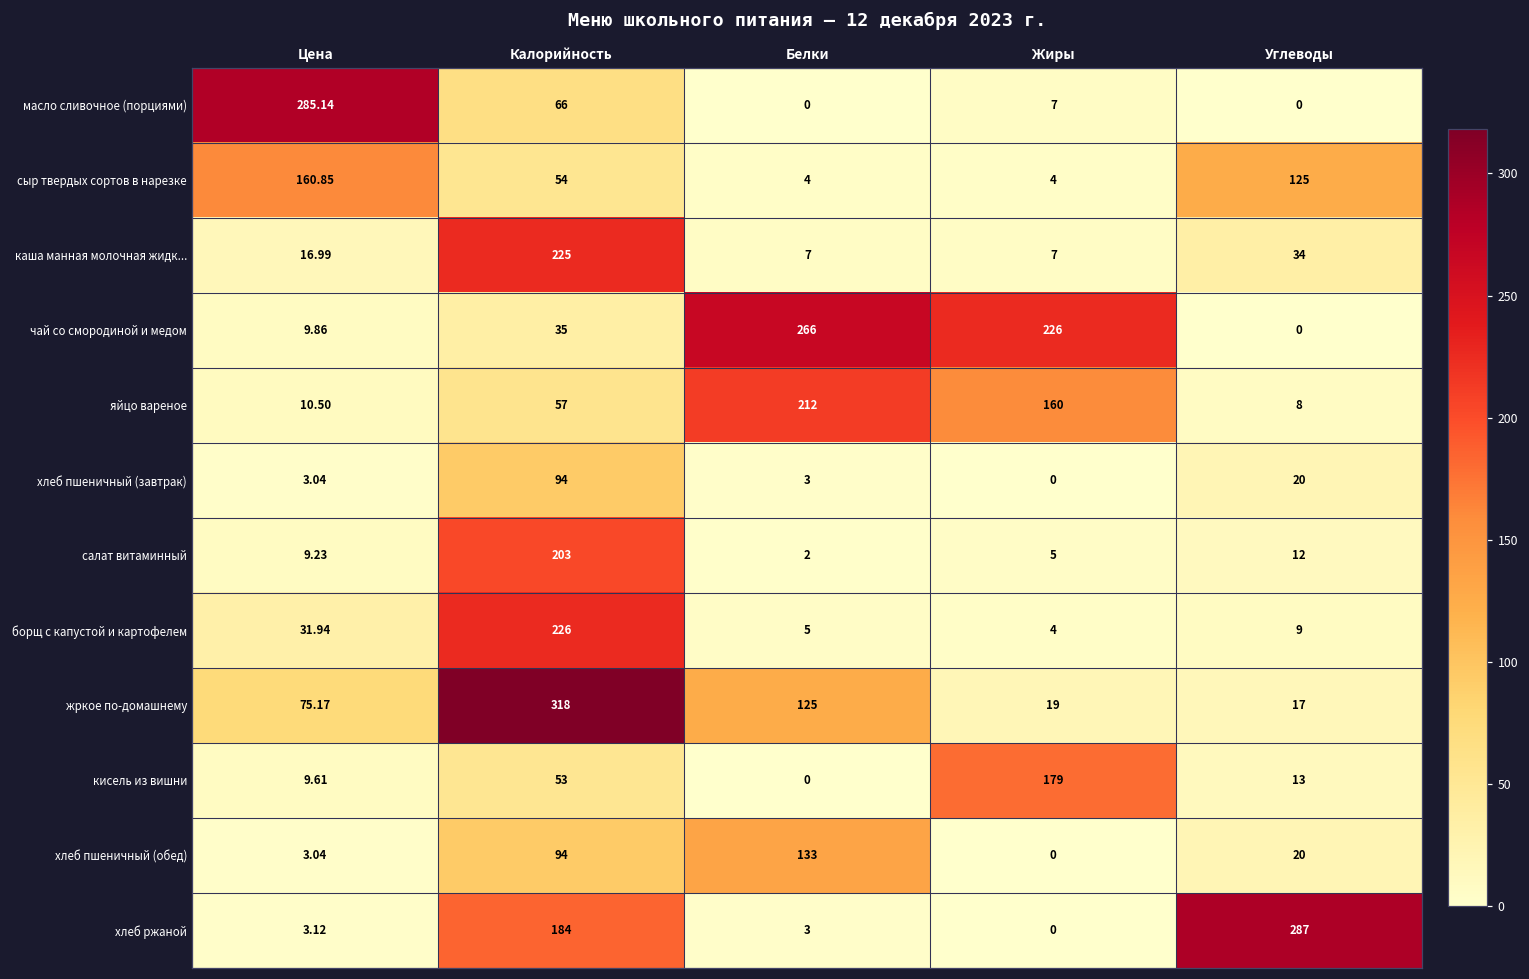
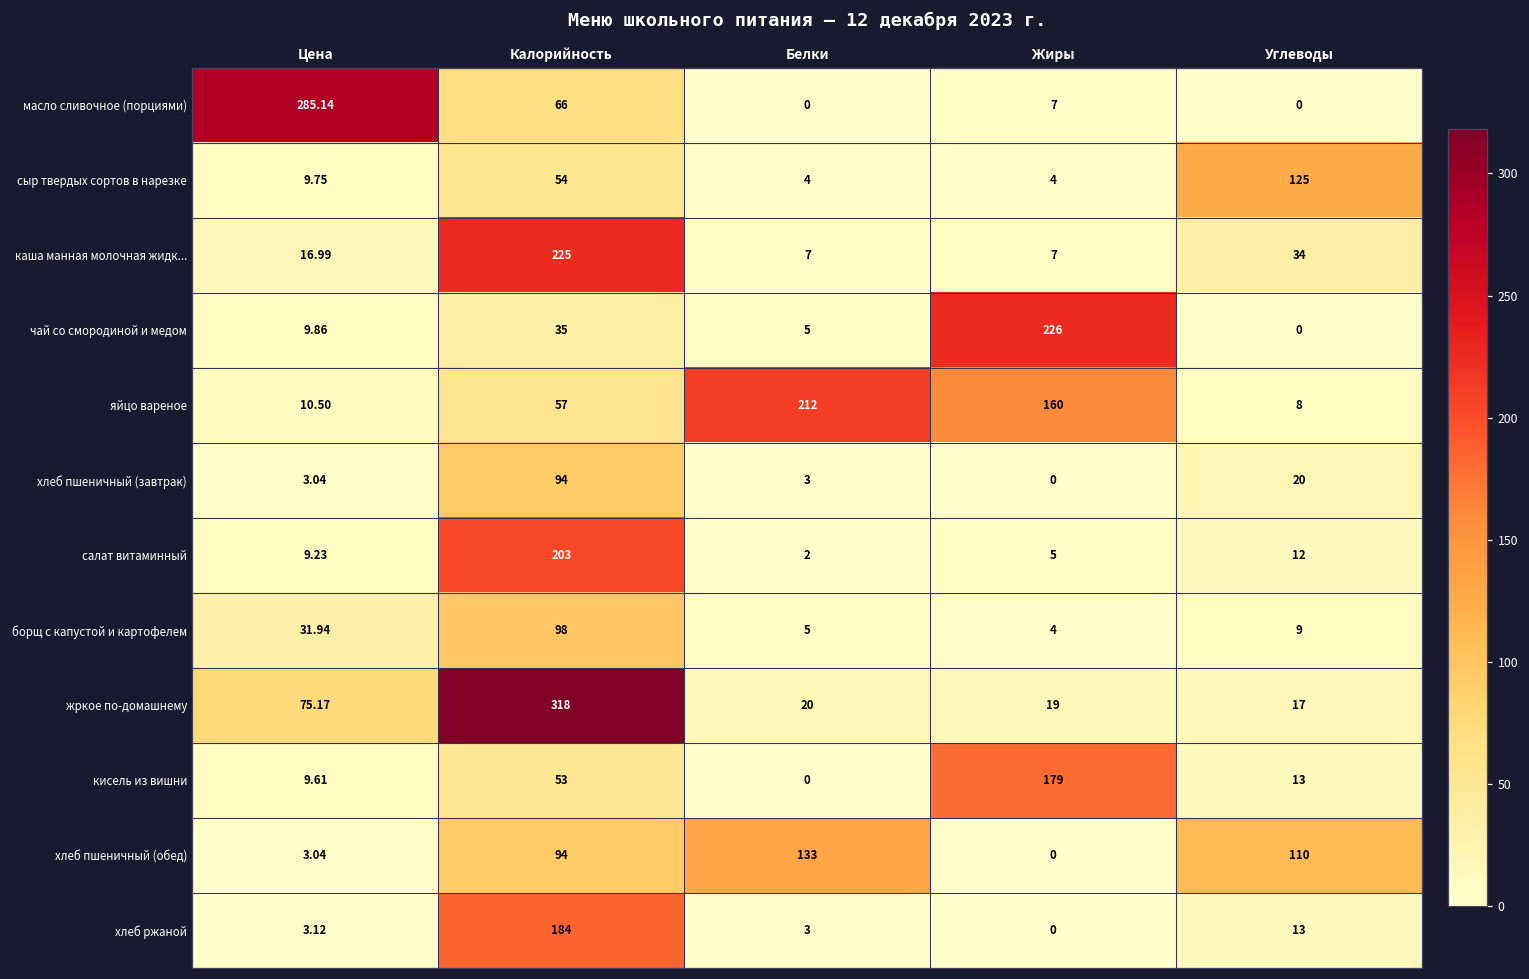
сыр твердых сортов в нарезке, Цена: 160.85 -> 9.75
чай со смородиной и медом, Белки: 266 -> 5
борщ с капустой и картофелем, Калорийность: 226 -> 98
жркое по-домашнему, Белки: 125 -> 20
хлеб пшеничный (обед), Углеводы: 20 -> 110
хлеб ржаной, Углеводы: 287 -> 13
